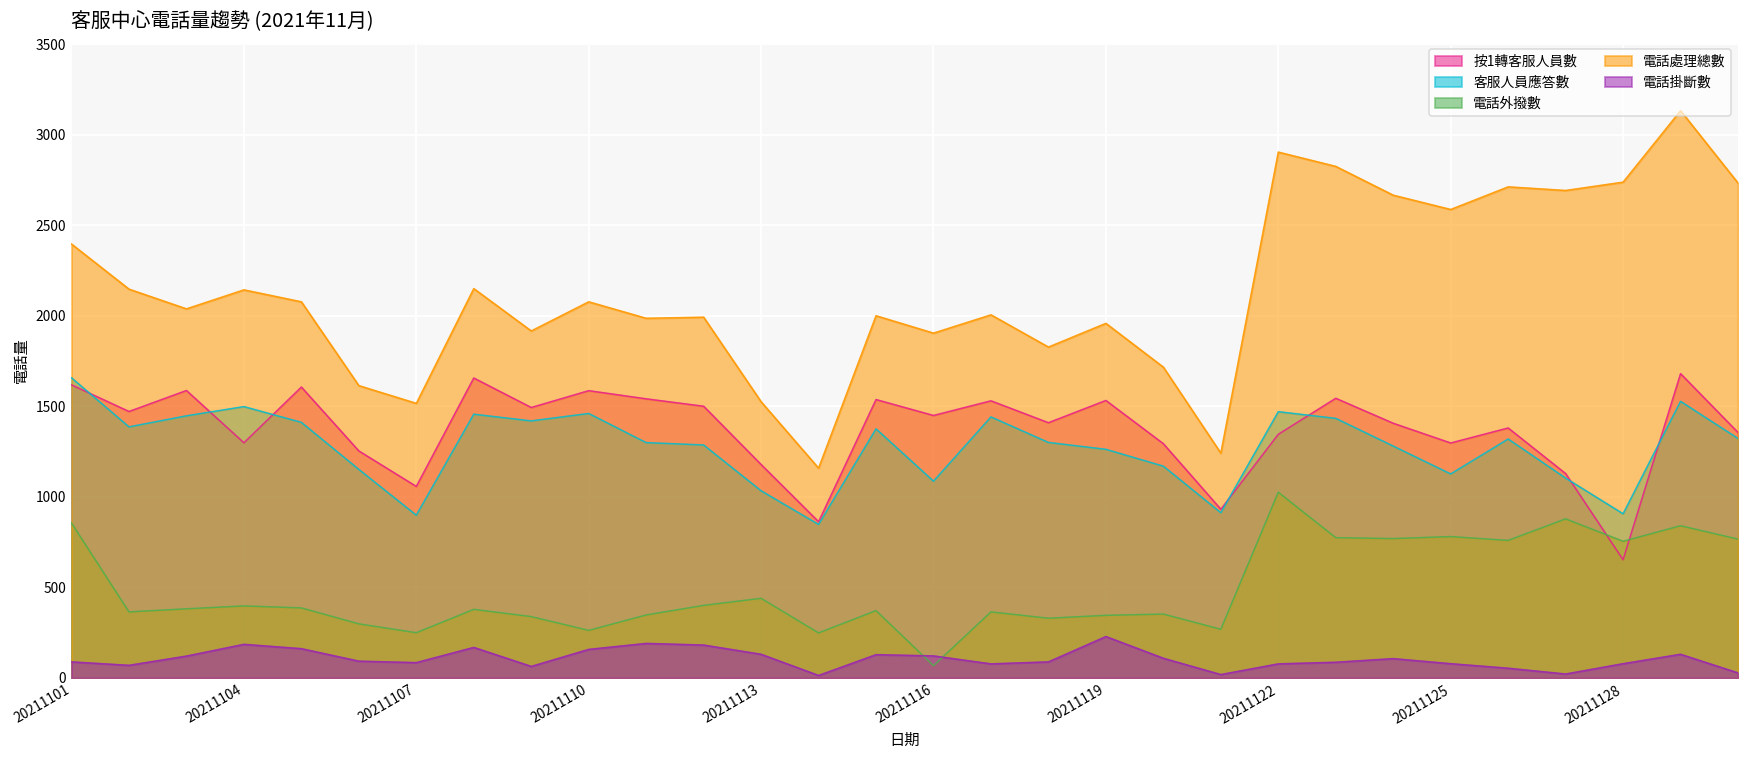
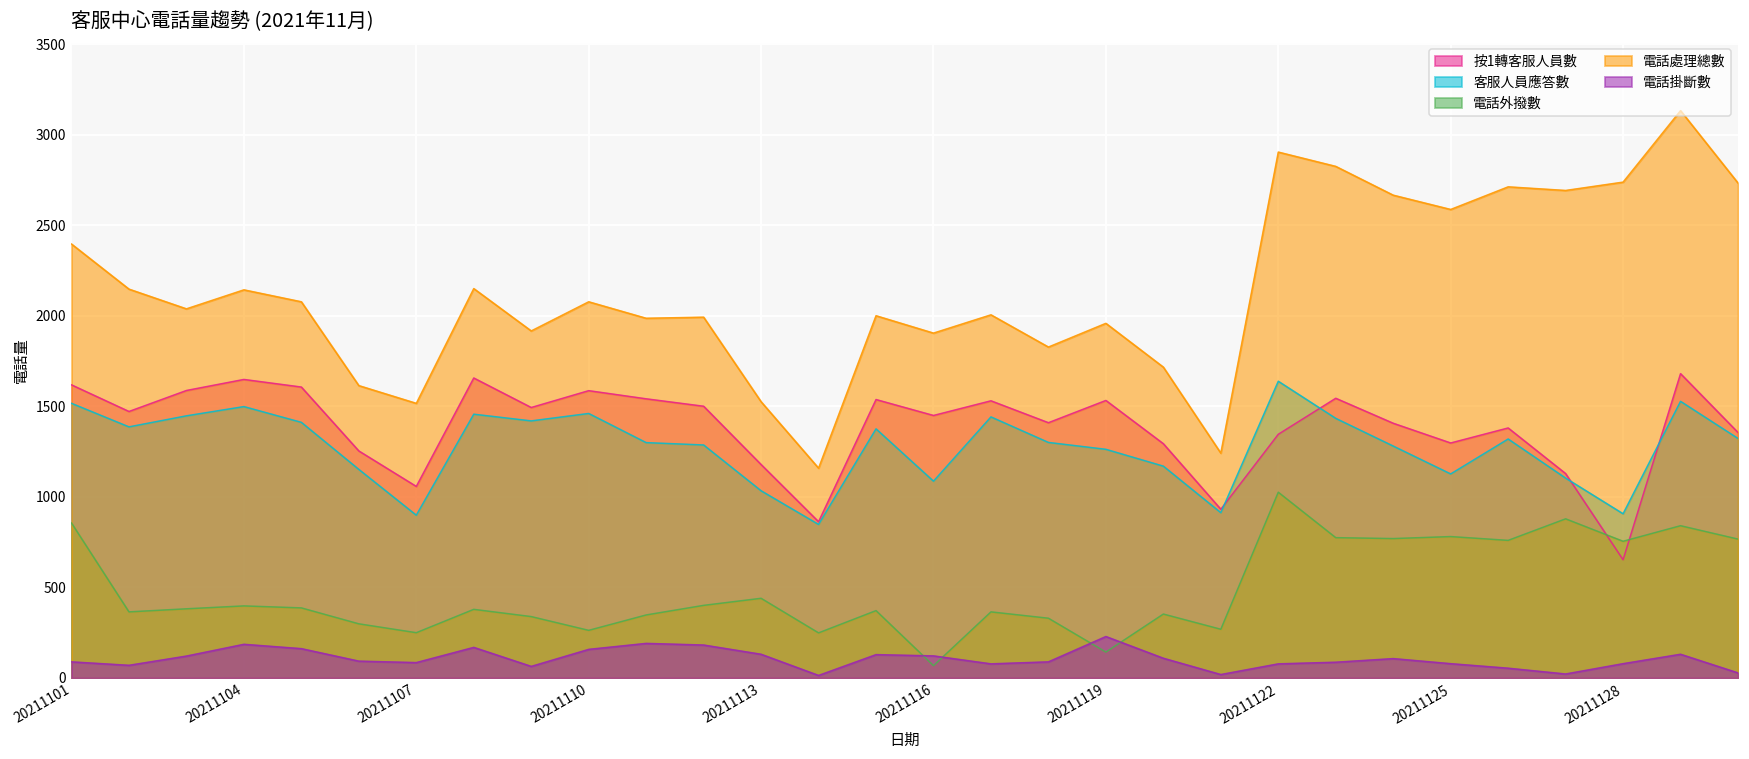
客服人員應答數, 20211101: 1660 -> 1520
按1轉客服人員數, 20211104: 1300 -> 1650
電話外撥數, 20211119: 350 -> 140
客服人員應答數, 20211122: 1470 -> 1640
